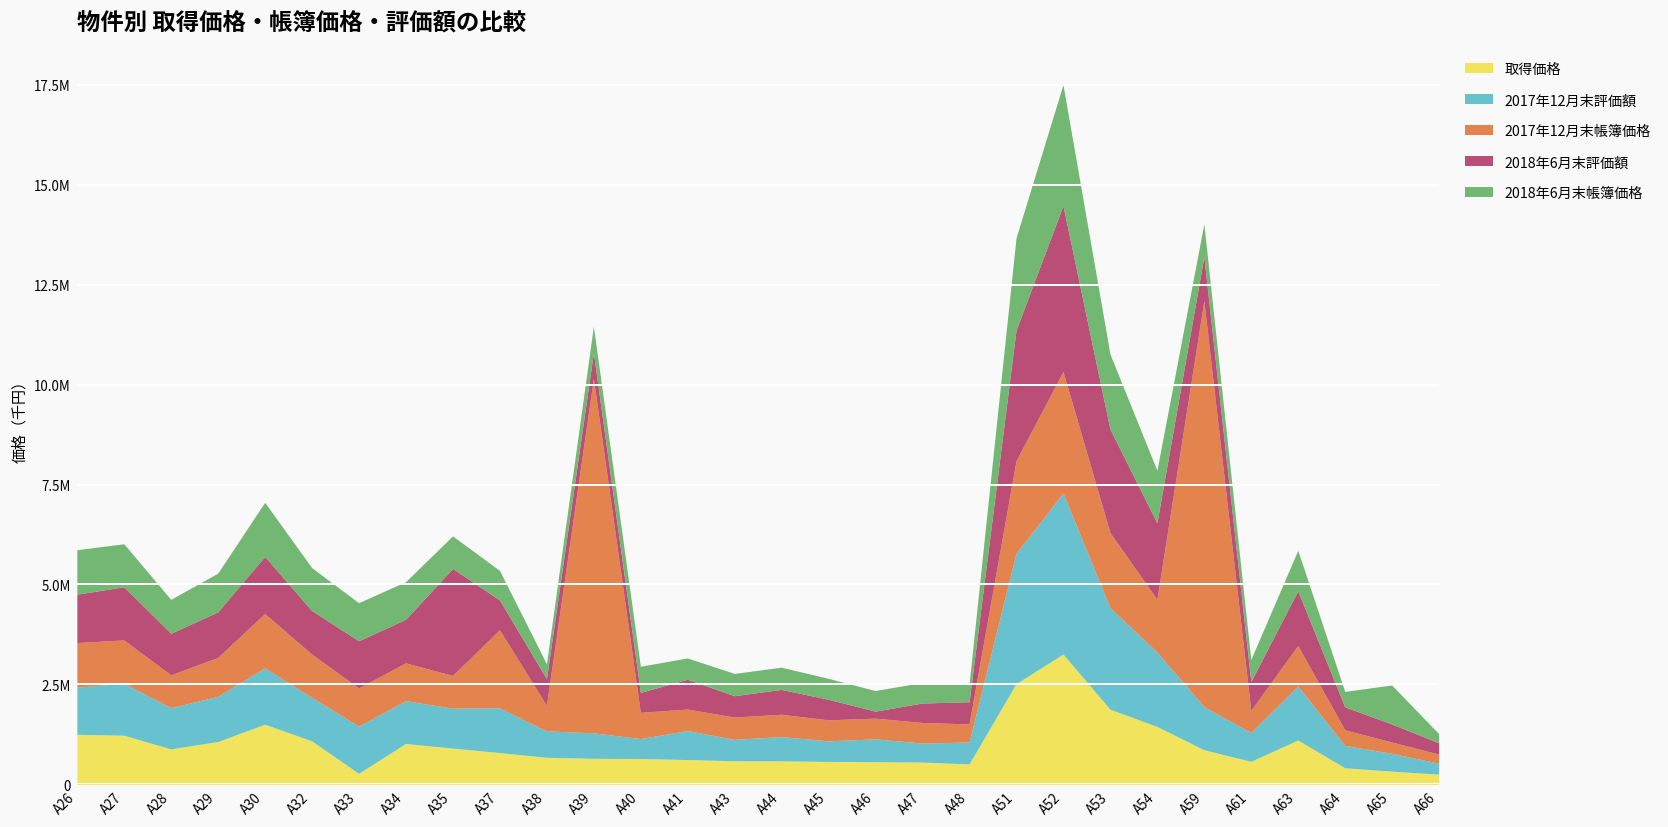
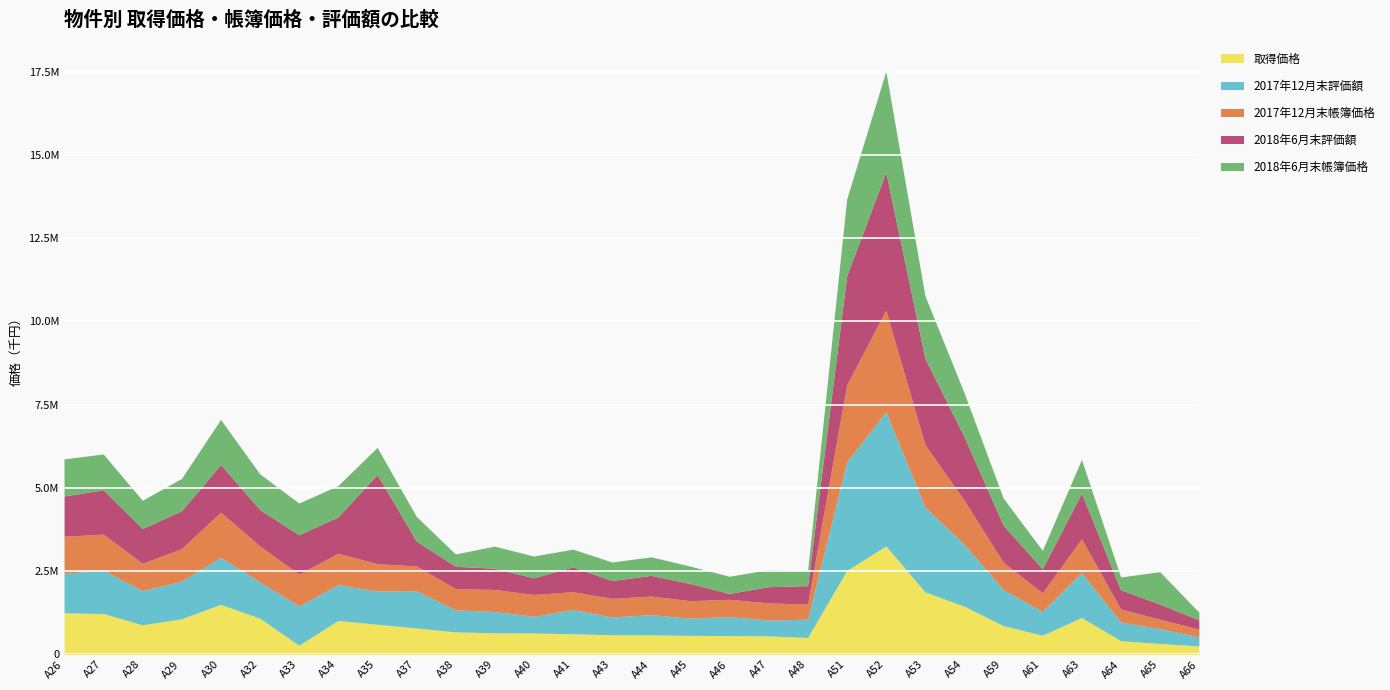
2017年12月末帳簿価格, A37: 2000000 -> 700000
2017年12月末帳簿価格, A39: 8900000 -> 700000
2017年12月末帳簿価格, A59: 10200000 -> 800000
